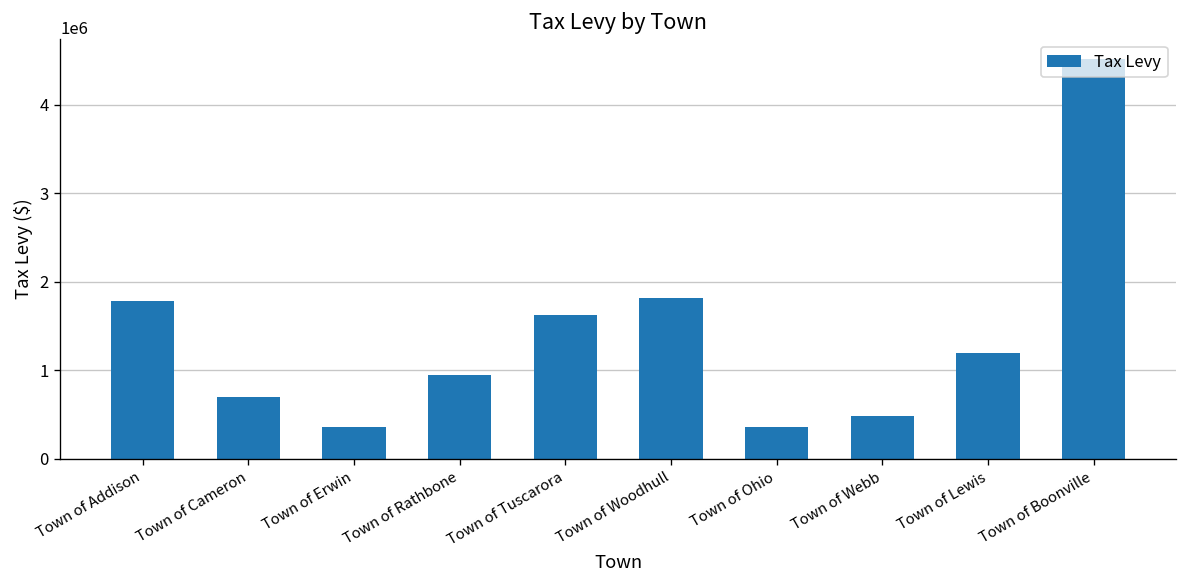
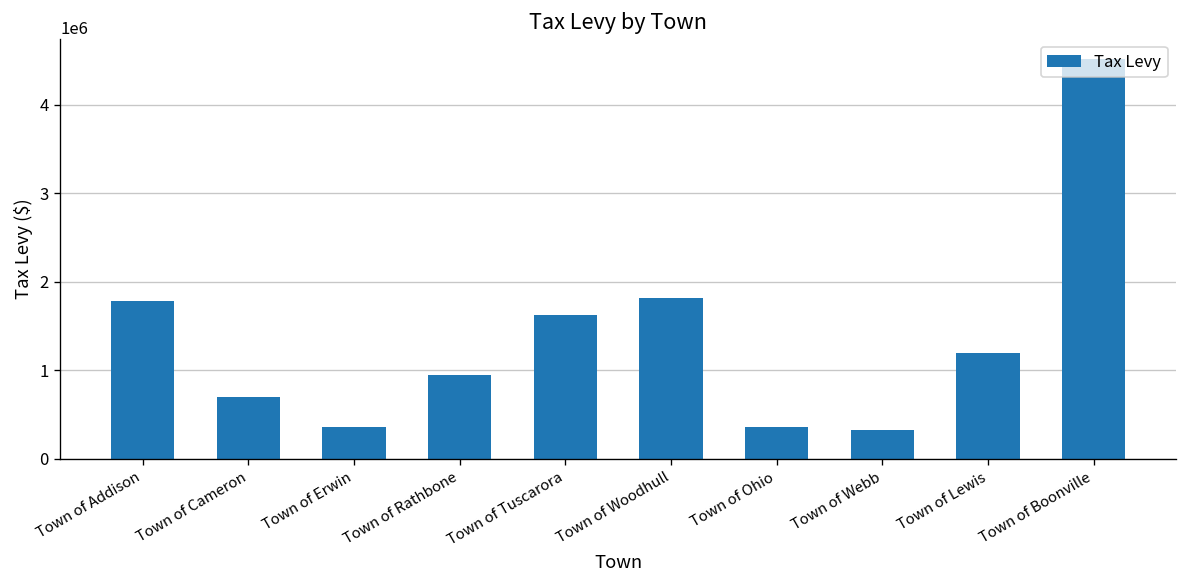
Town of Webb: 500000 -> 300000
